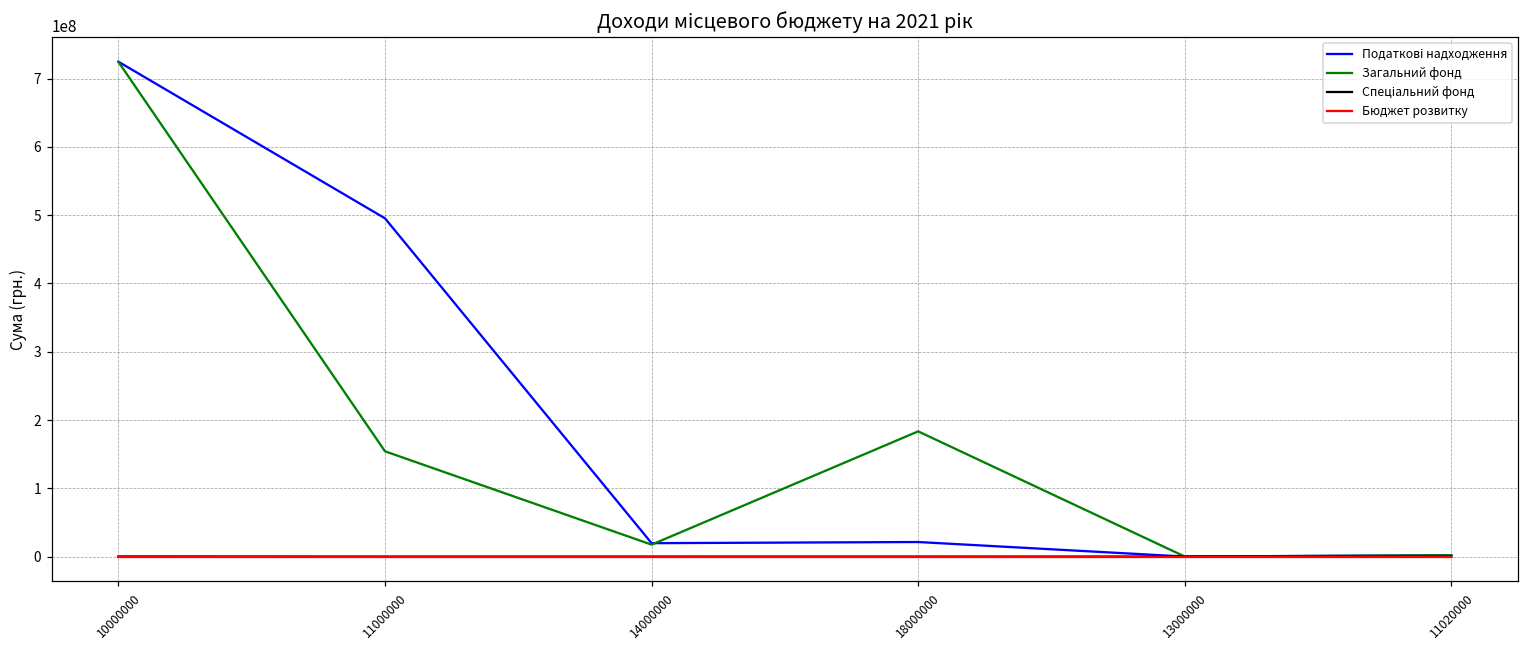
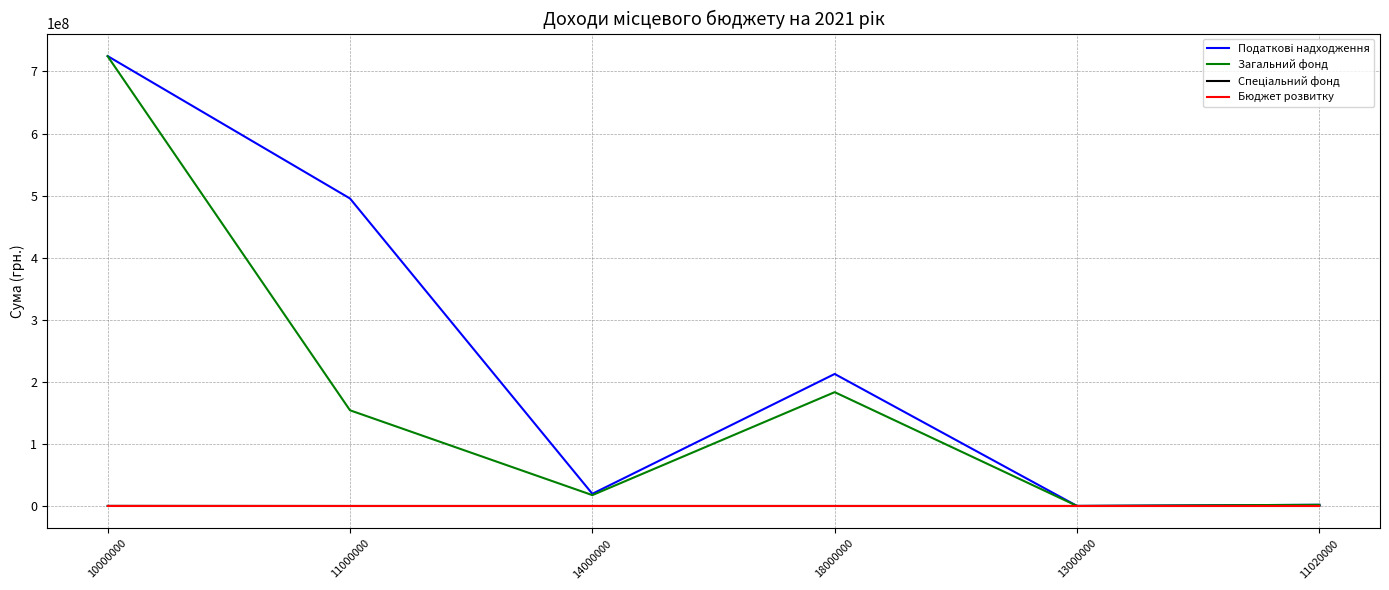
Податкові надходження, 18000000: 20000000 -> 210000000
